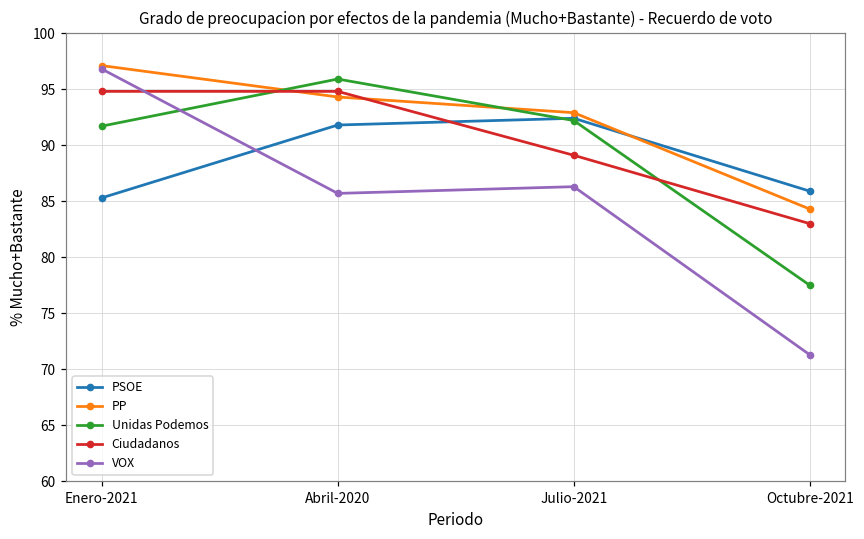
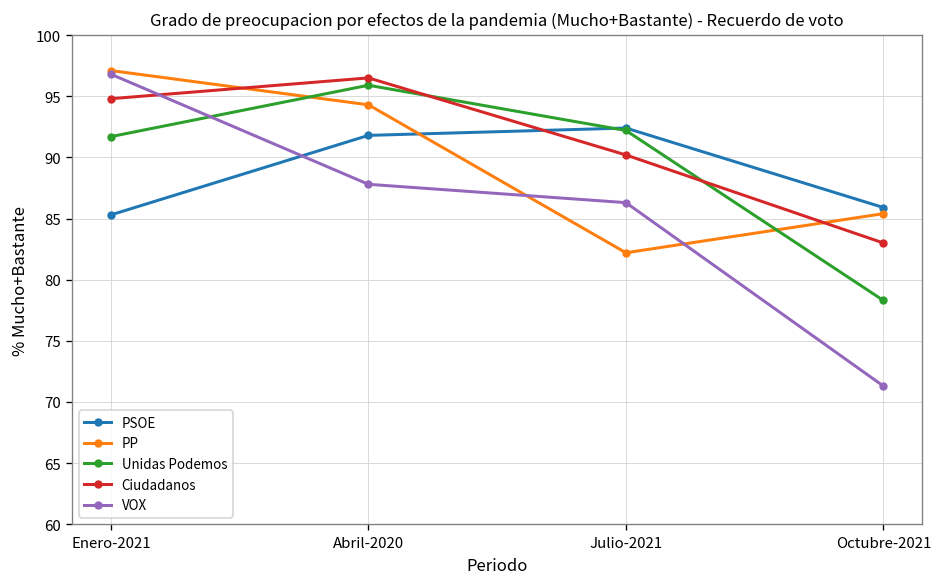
Ciudadanos, Abril-2020: 94.8 -> 96.5
VOX, Abril-2020: 85.7 -> 87.8
PP, Julio-2021: 92.9 -> 82.2
Ciudadanos, Julio-2021: 89.1 -> 90.2
PP, Octubre-2021: 84.3 -> 85.4
Unidas Podemos, Octubre-2021: 77.5 -> 78.3
